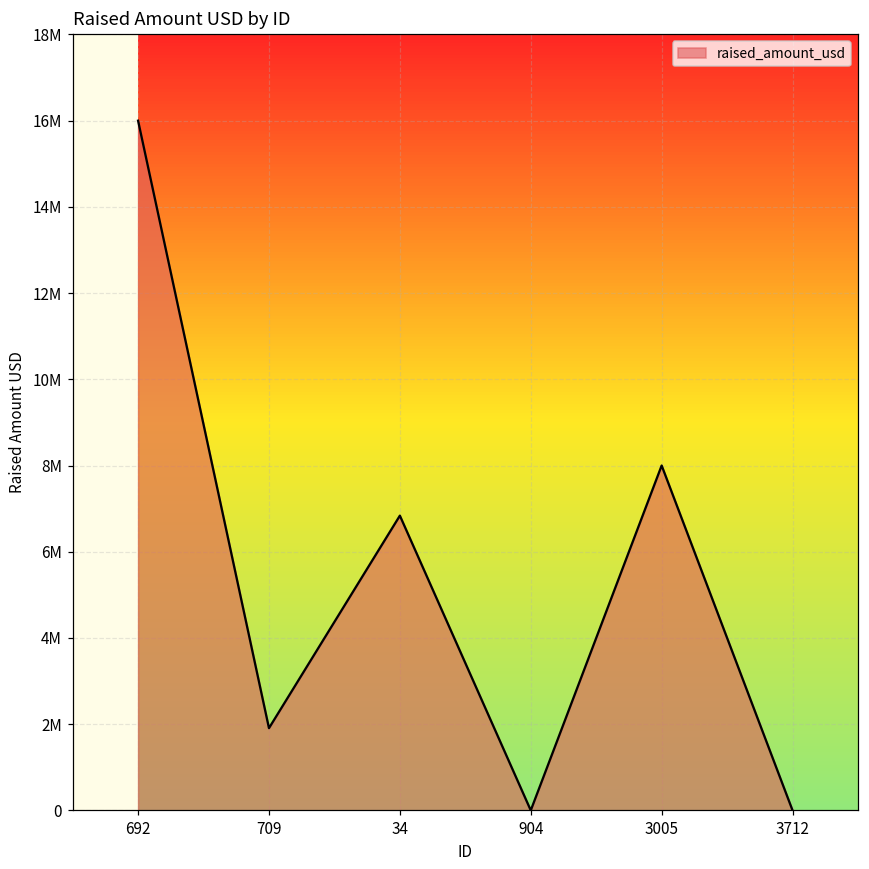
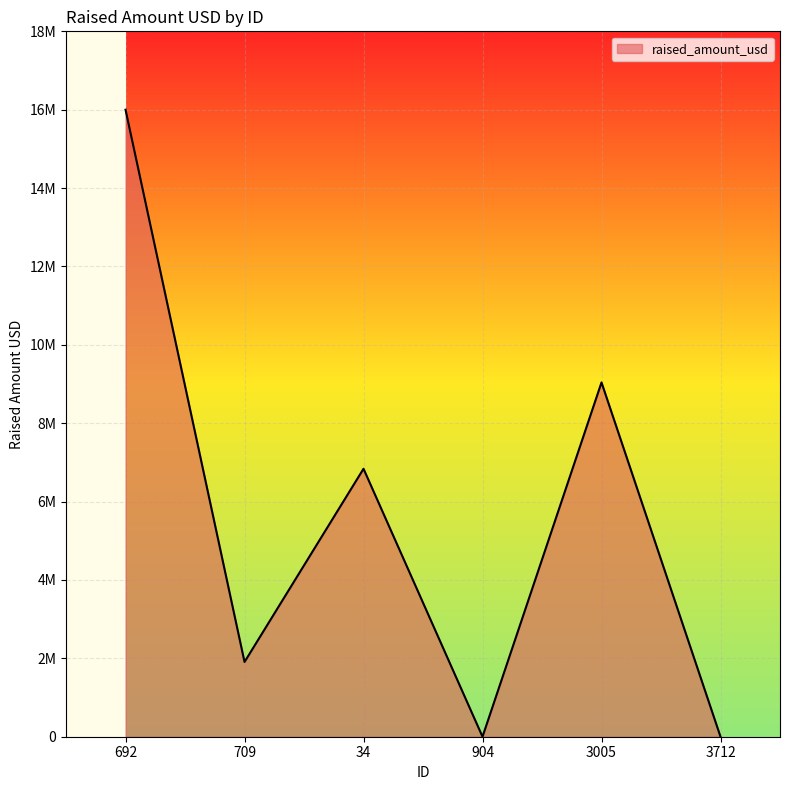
3005: 8000000 -> 9000000
